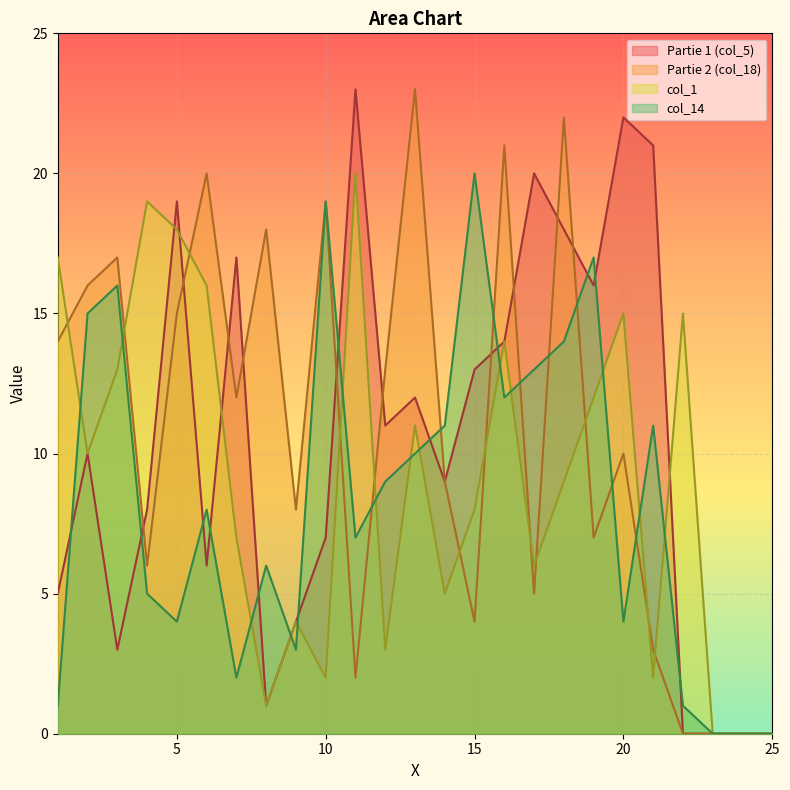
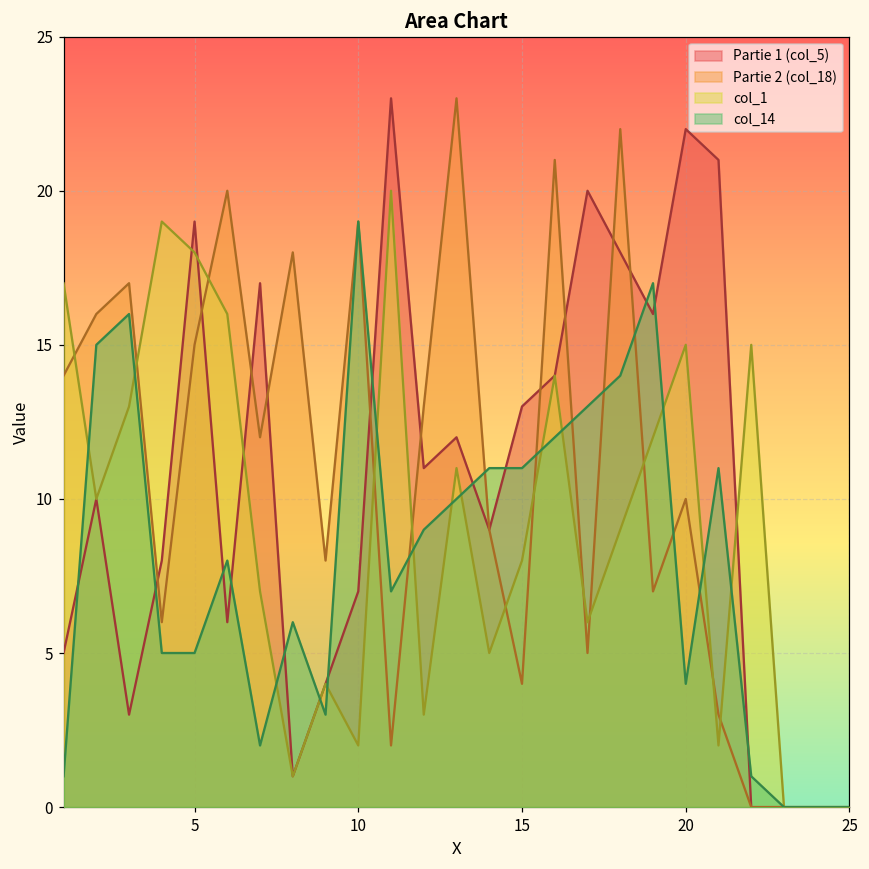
col_14, 5: 4 -> 5
col_14, 15: 20 -> 11
